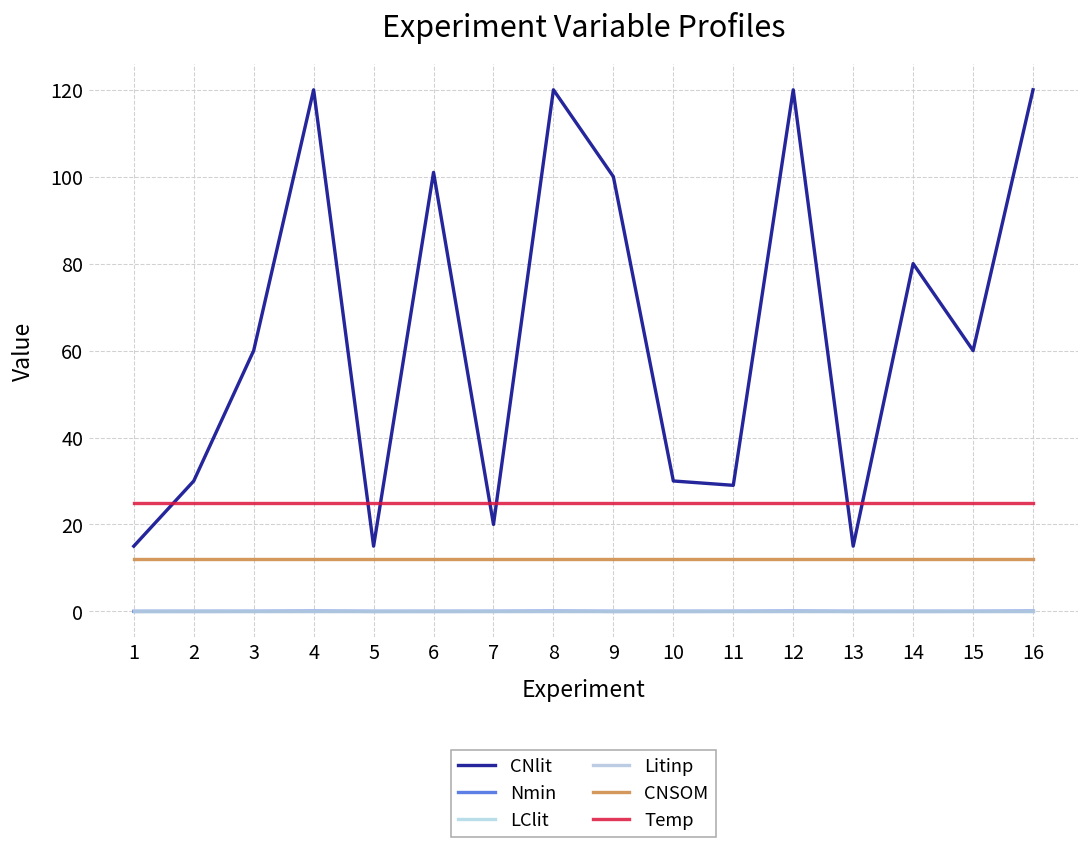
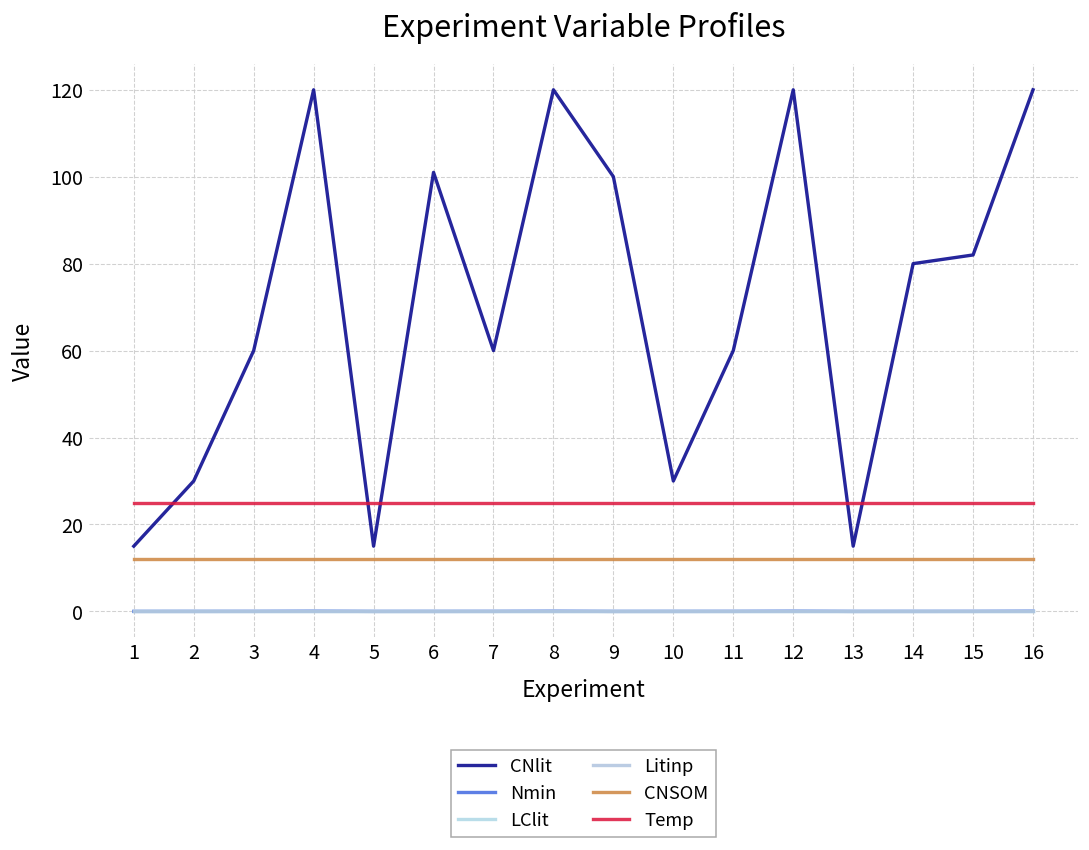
CNlit, 7: 20 -> 60
CNlit, 11: 29 -> 60
CNlit, 15: 60 -> 82
